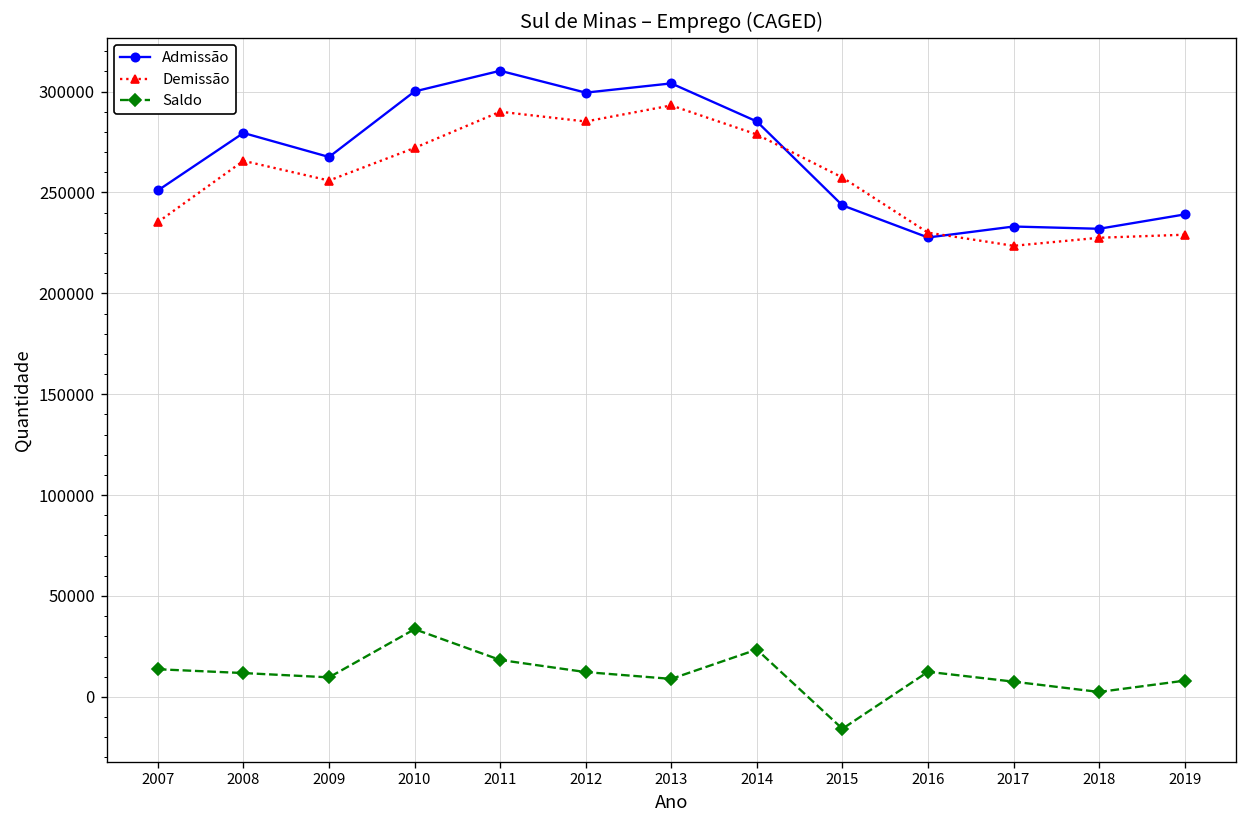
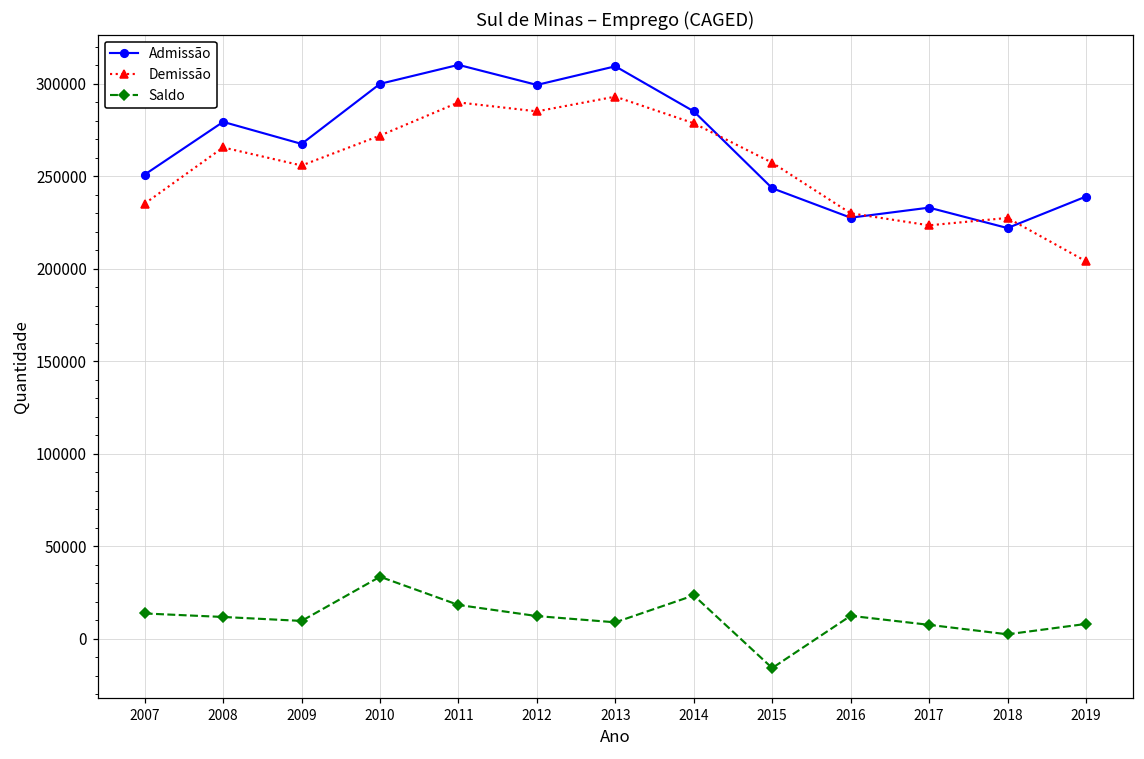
Admissão, 2013: 304000 -> 310000
Admissão, 2018: 232000 -> 222000
Demissão, 2019: 229000 -> 204000
